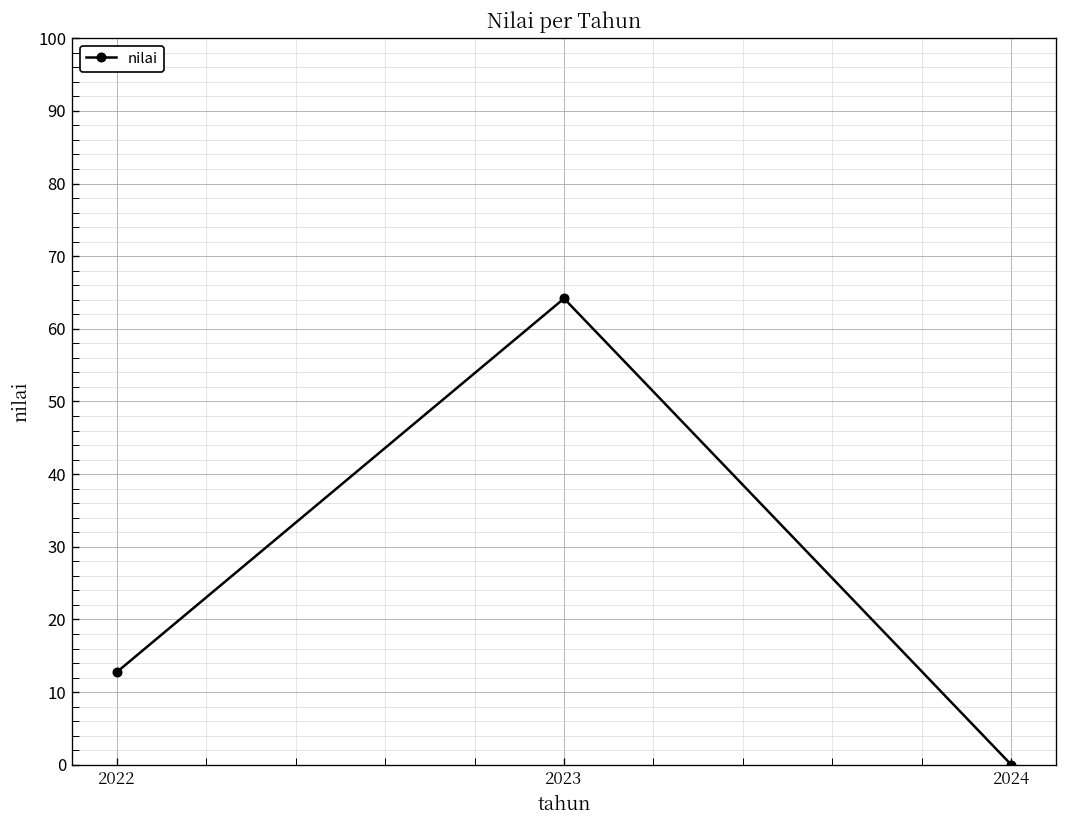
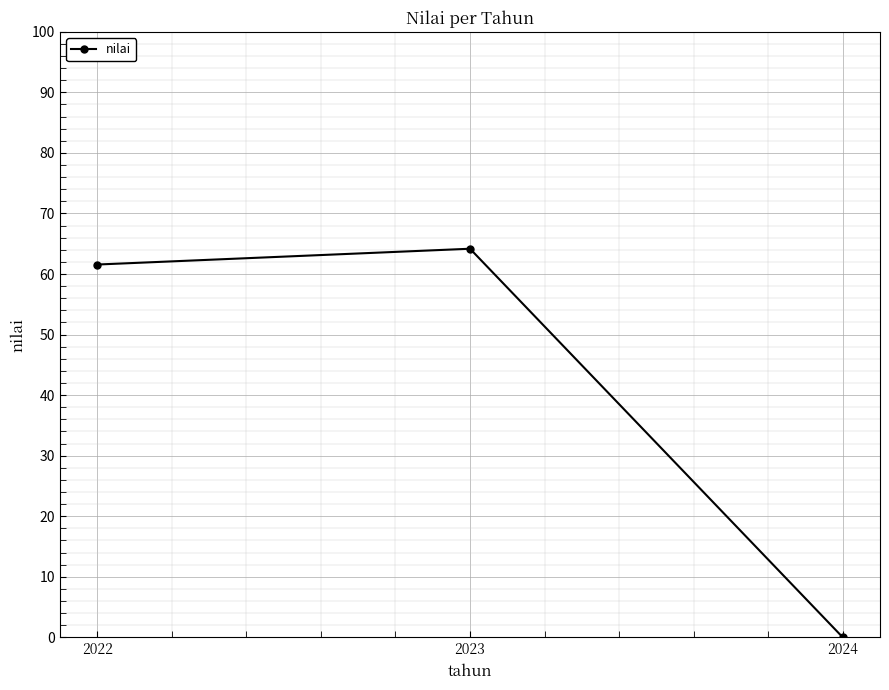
2022: 13 -> 62
